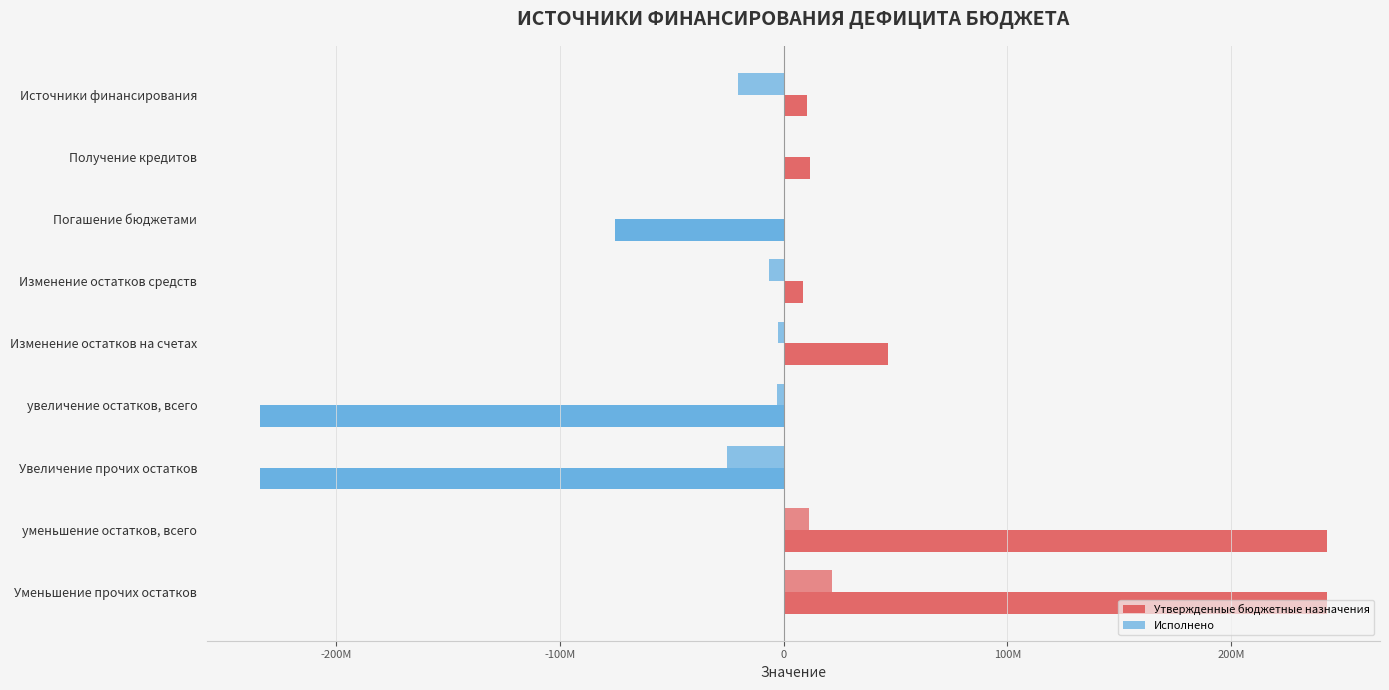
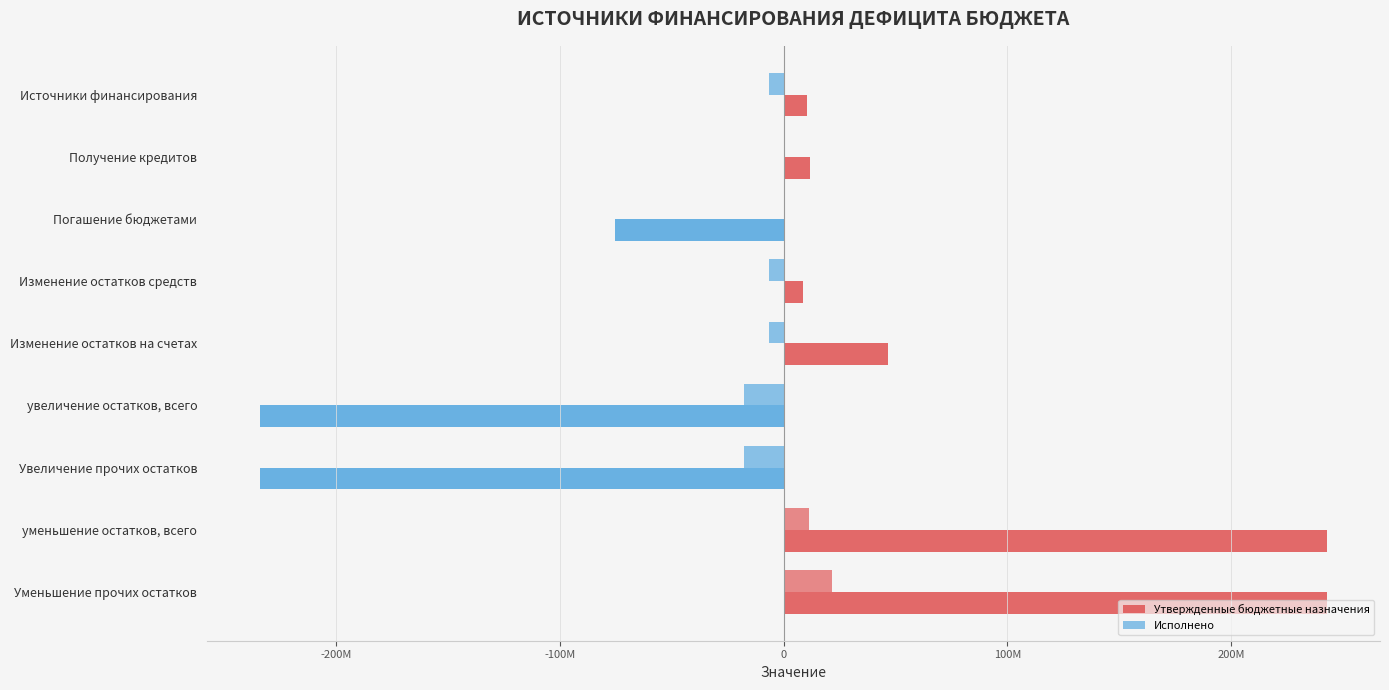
Исполнено, Источники финансирования: -21000000 -> -6000000
Исполнено, Изменение остатков на счетах: -2000000 -> -6000000
Исполнено, увеличение остатков, всего: -3000000 -> -18000000
Исполнено, Увеличение прочих остатков: -25000000 -> -18000000
